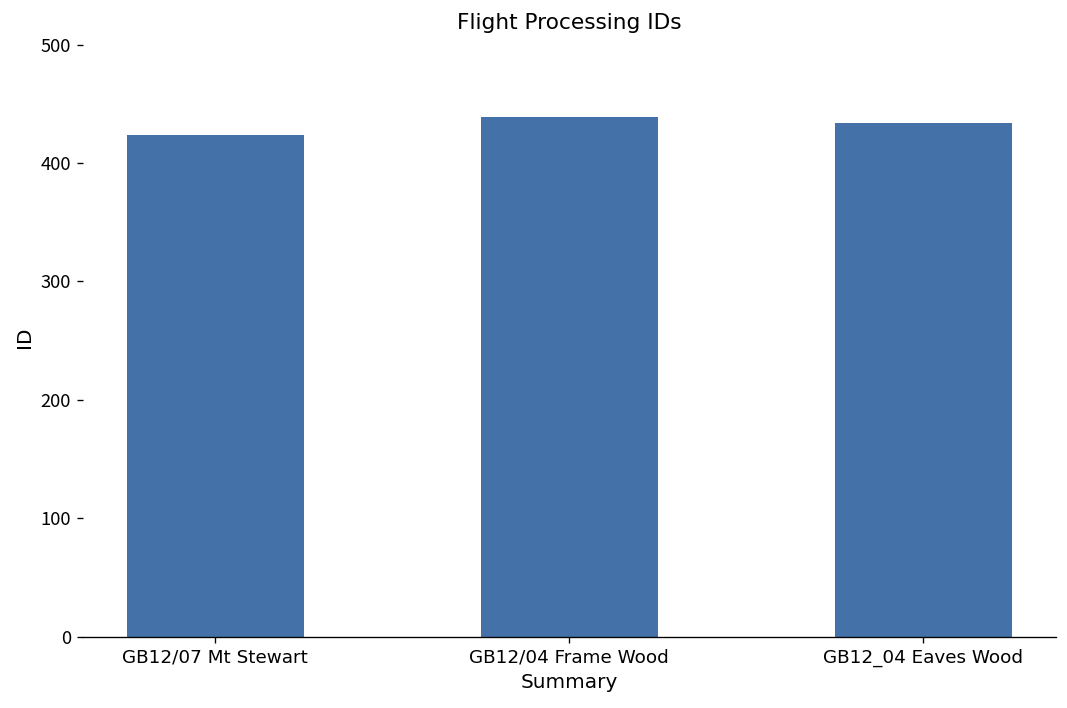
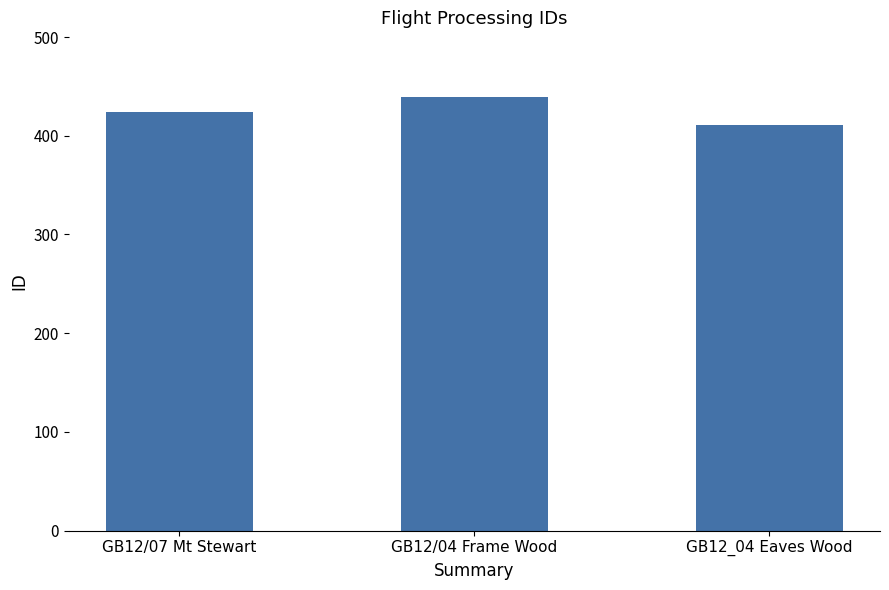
GB12_04 Eaves Wood: 430 -> 410
